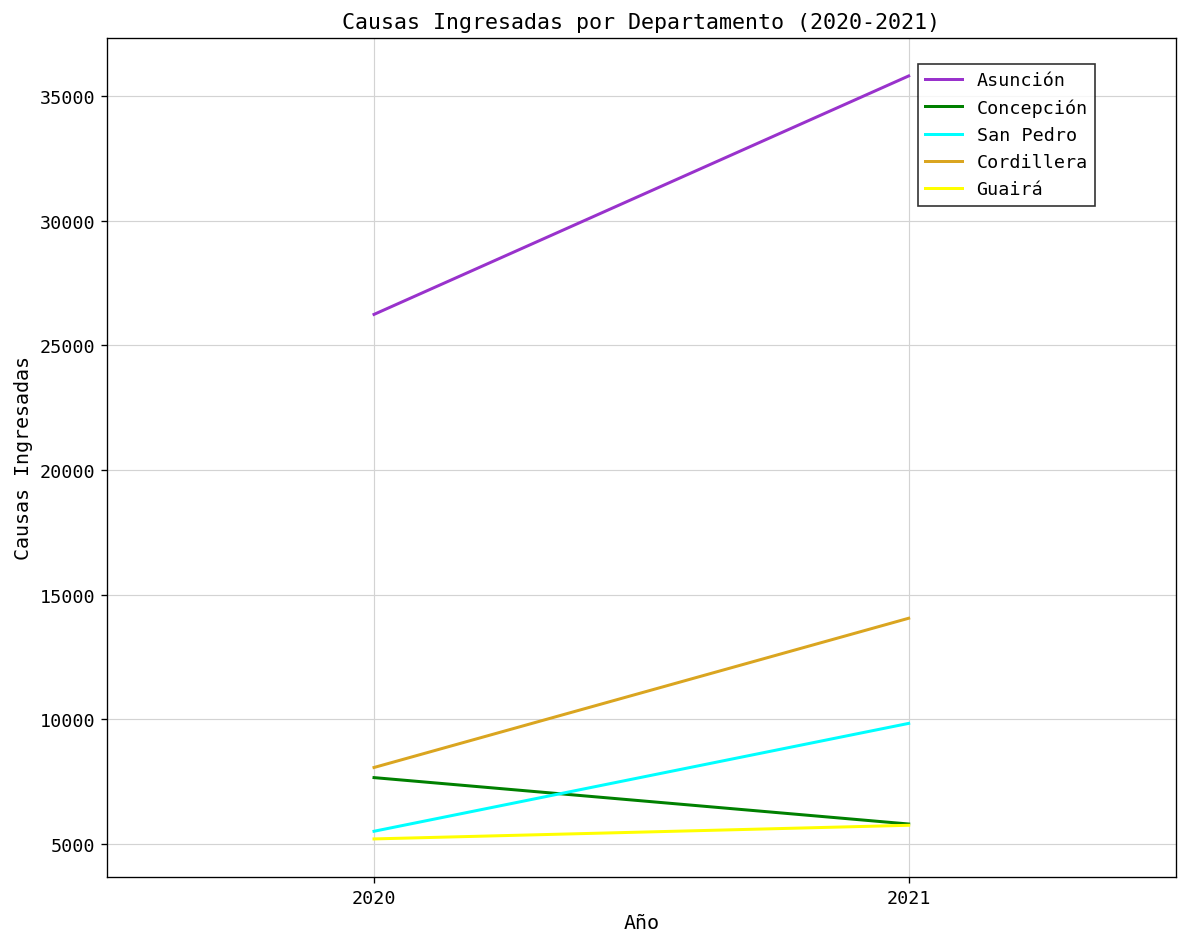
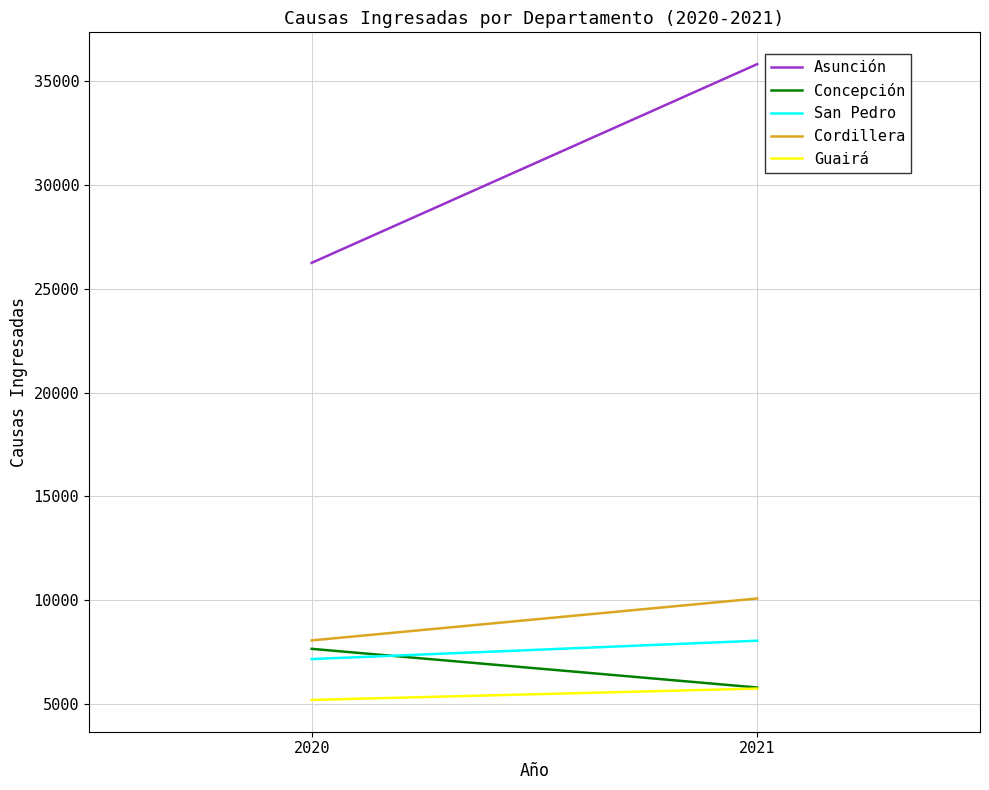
San Pedro, 2020: 5500 -> 7200
San Pedro, 2021: 9800 -> 8100
Cordillera, 2021: 14100 -> 10100
